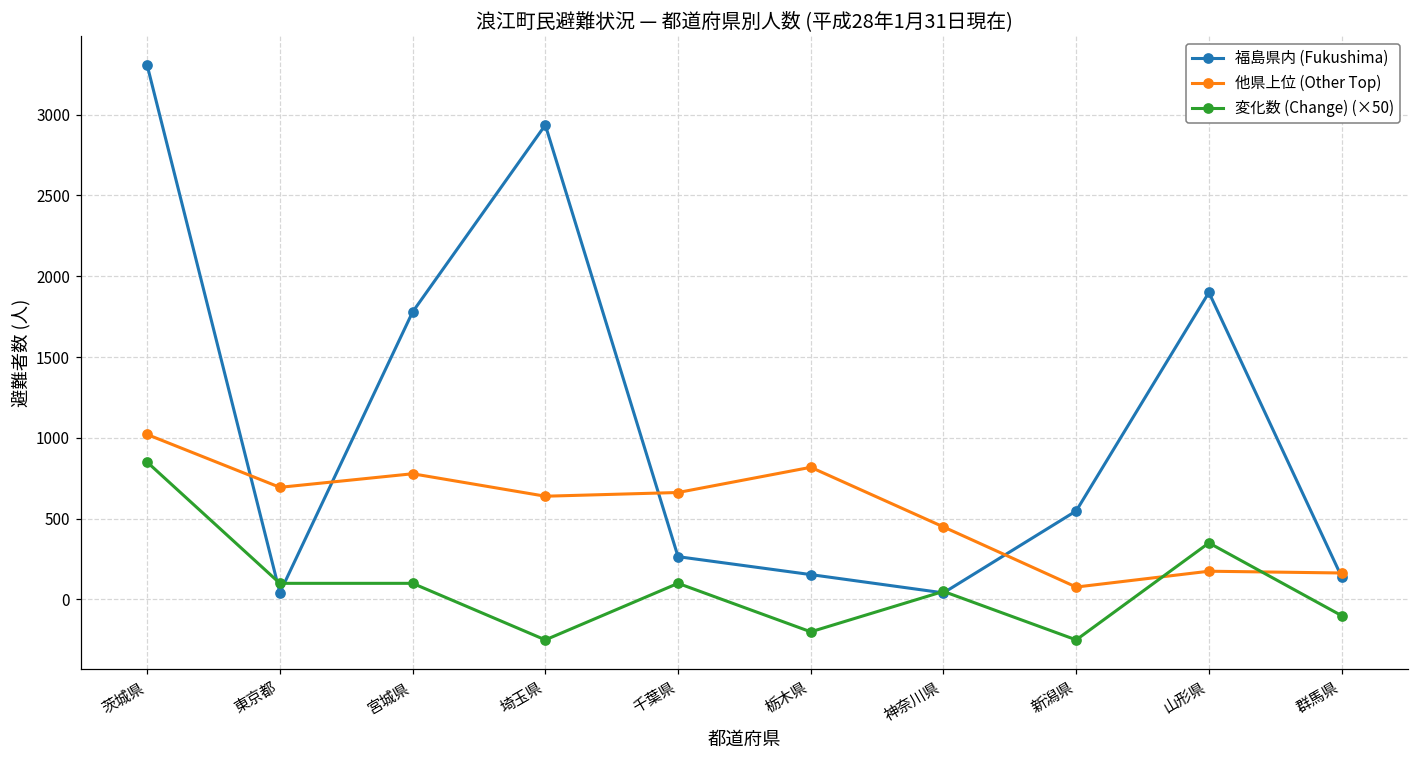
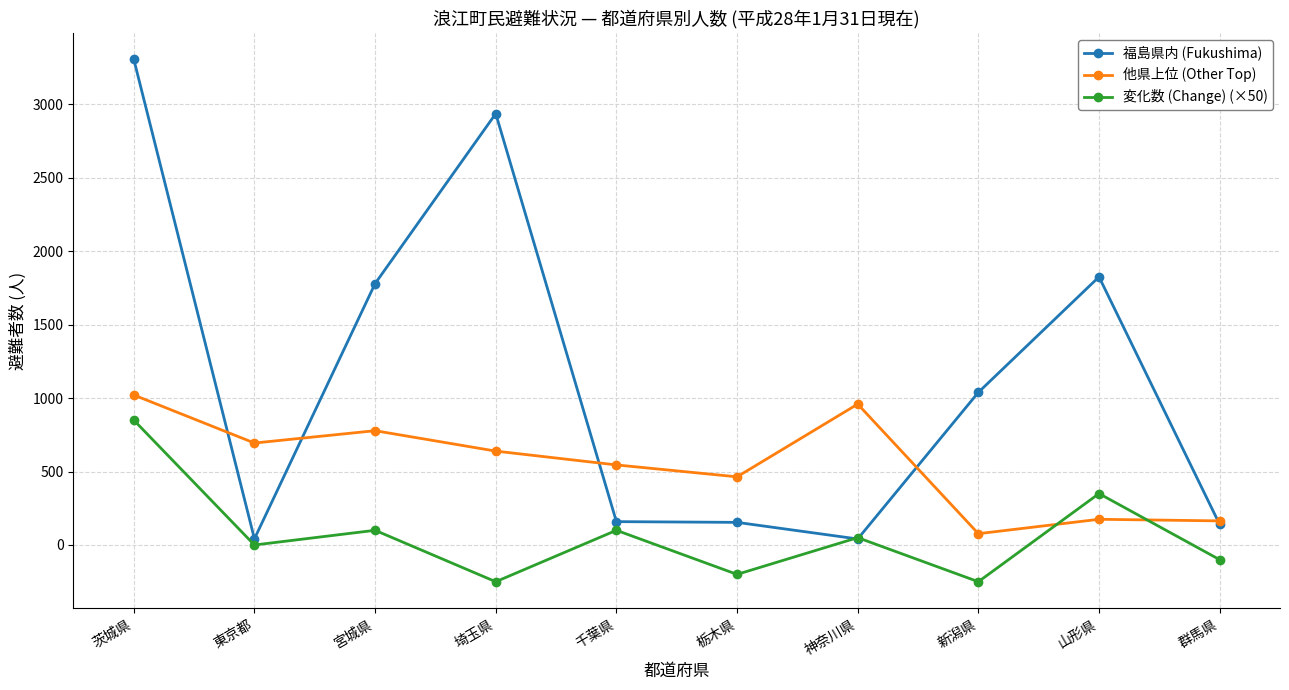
変化数 (Change) (×50), 東京都: 100 -> 0
福島県内 (Fukushima), 千葉県: 270 -> 160
他県上位 (Other Top), 千葉県: 660 -> 550
他県上位 (Other Top), 栃木県: 820 -> 460
他県上位 (Other Top), 神奈川県: 450 -> 960
福島県内 (Fukushima), 新潟県: 550 -> 1040
福島県内 (Fukushima), 山形県: 1900 -> 1830
